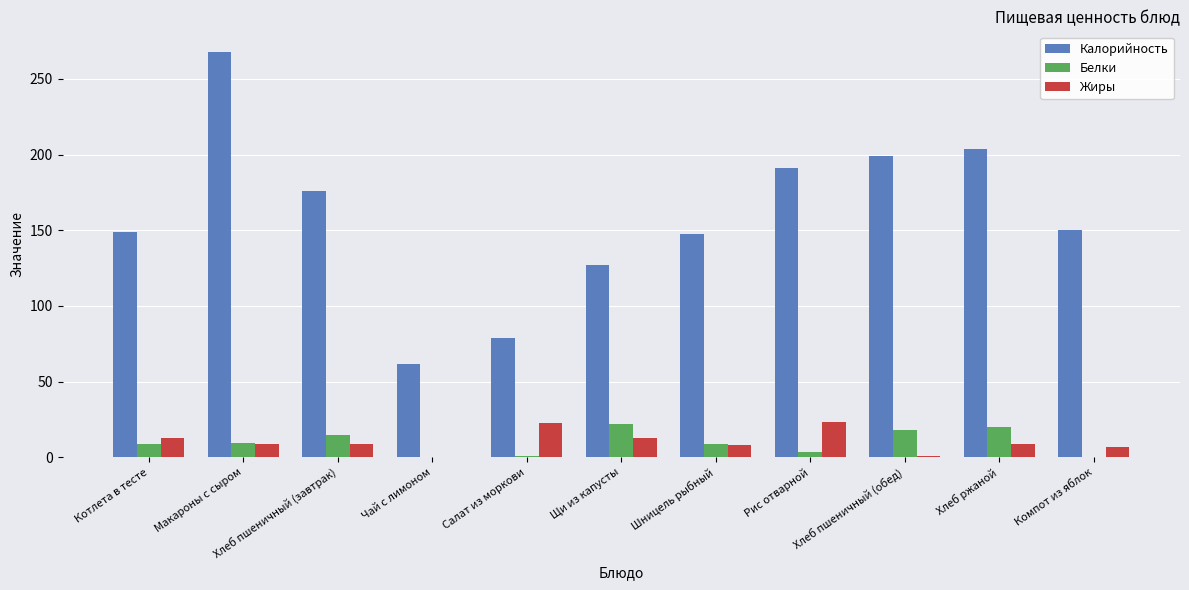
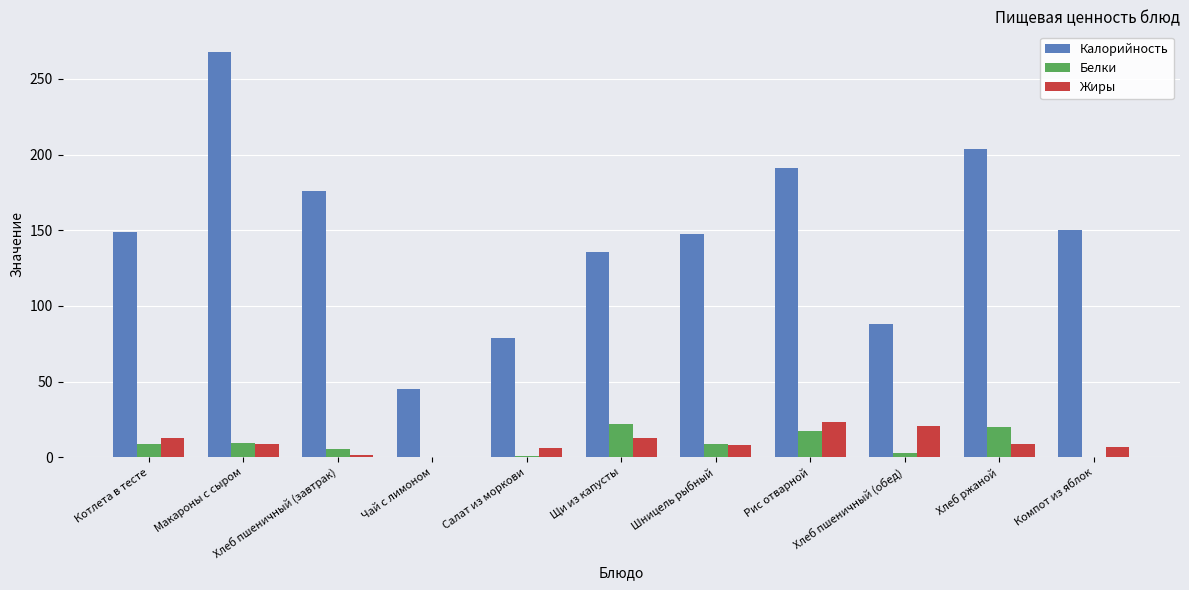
Белки, Хлеб пшеничный (завтрак): 15 -> 6
Жиры, Хлеб пшеничный (завтрак): 9 -> 2
Калорийность, Чай с лимоном: 62 -> 45
Жиры, Салат из моркови: 23 -> 6
Калорийность, Щи из капусты: 127 -> 136
Белки, Рис отварной: 4 -> 18
Калорийность, Хлеб пшеничный (обед): 199 -> 88
Белки, Хлеб пшеничный (обед): 18 -> 3
Жиры, Хлеб пшеничный (обед): 1 -> 21
